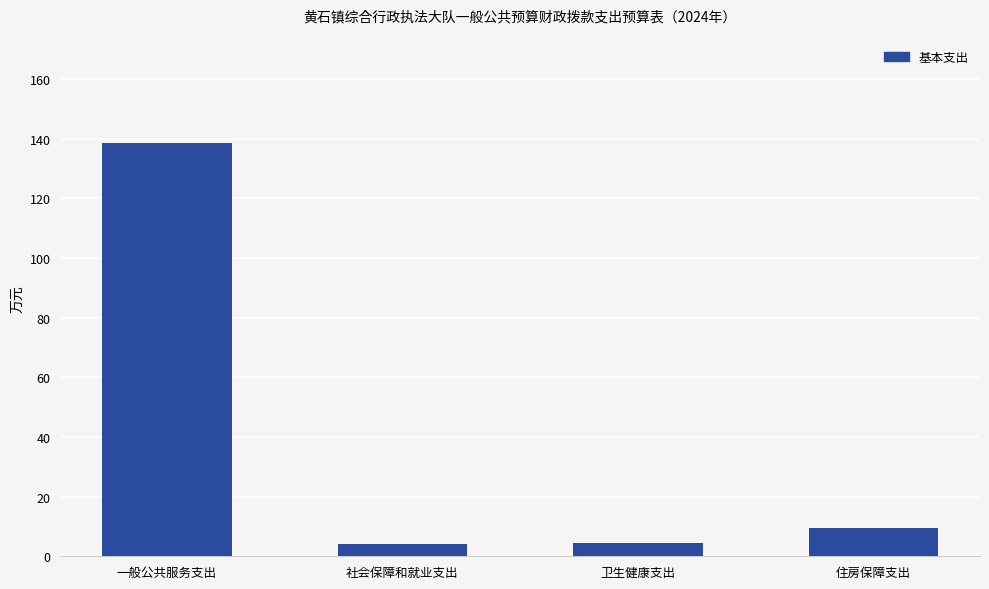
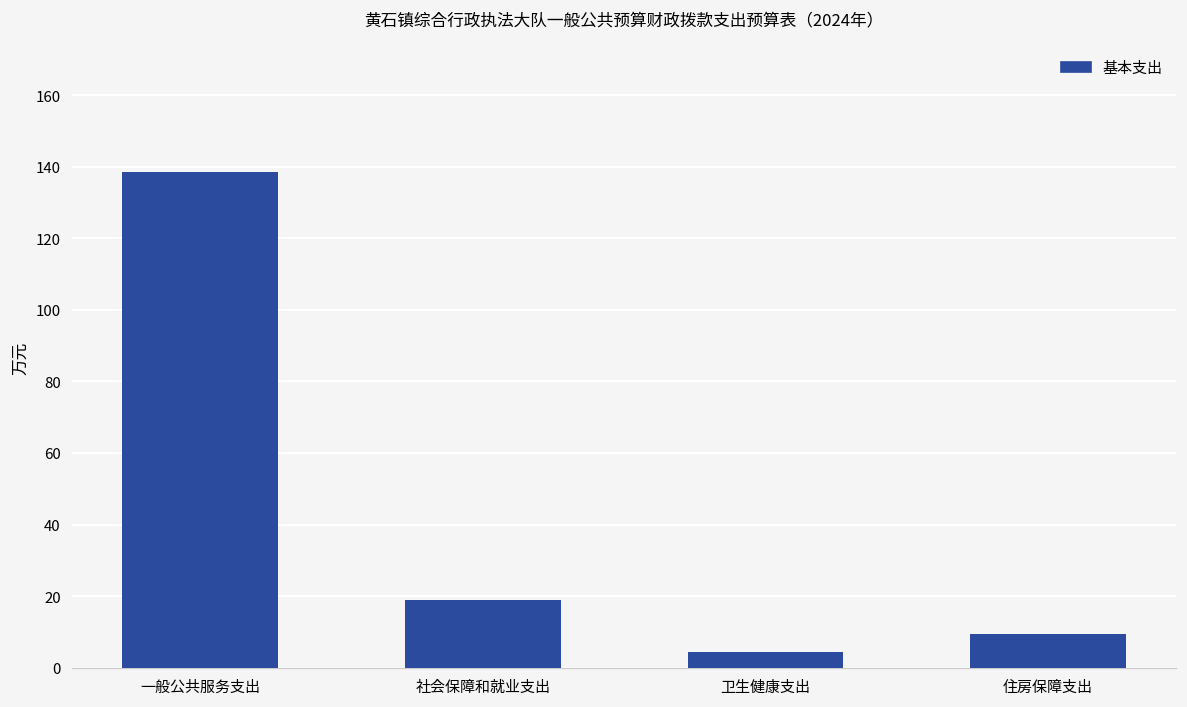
社会保障和就业支出: 4 -> 19
